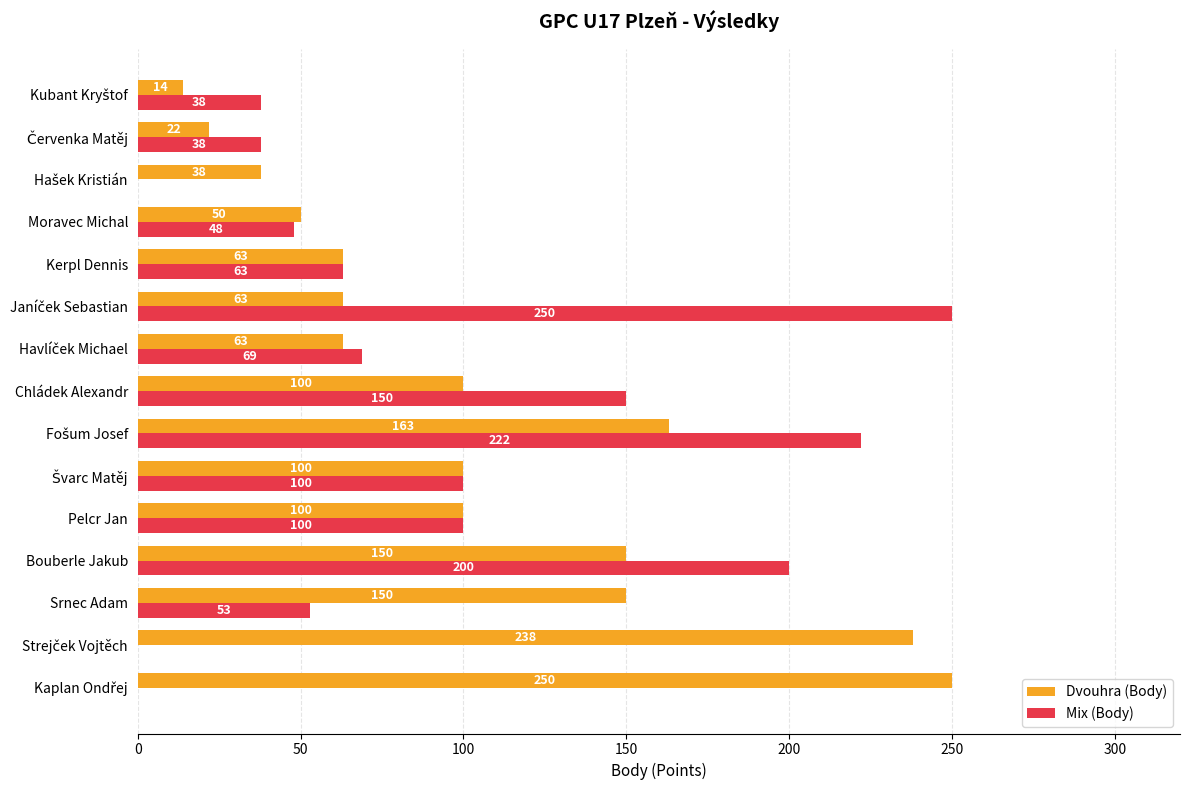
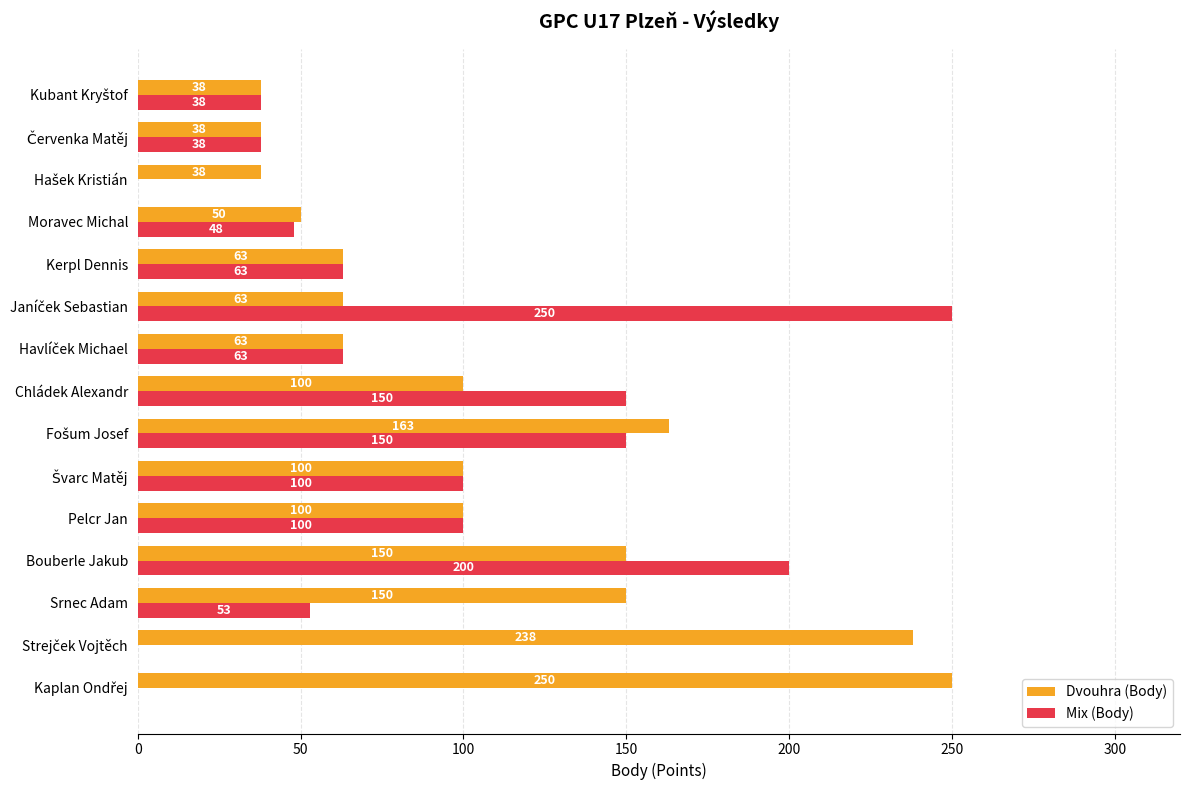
Dvouhra (Body), Kubant Kryštof: 14 -> 38
Dvouhra (Body), Červenka Matěj: 22 -> 38
Mix (Body), Havlíček Michael: 69 -> 63
Mix (Body), Fošum Josef: 222 -> 150
